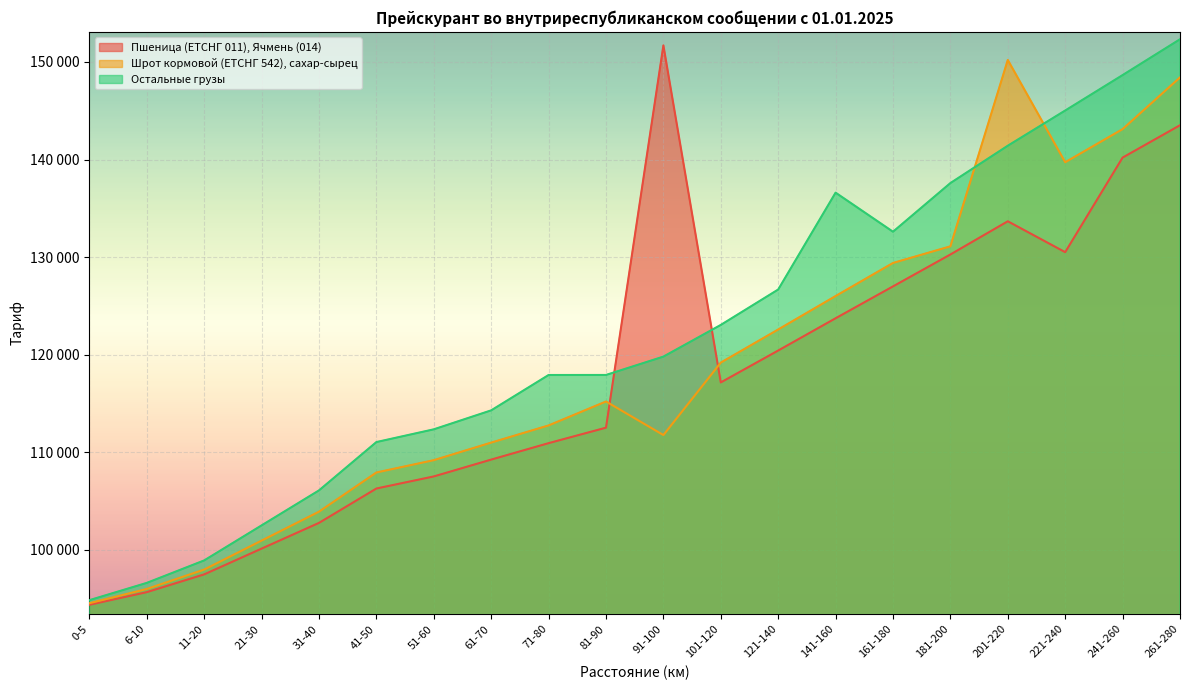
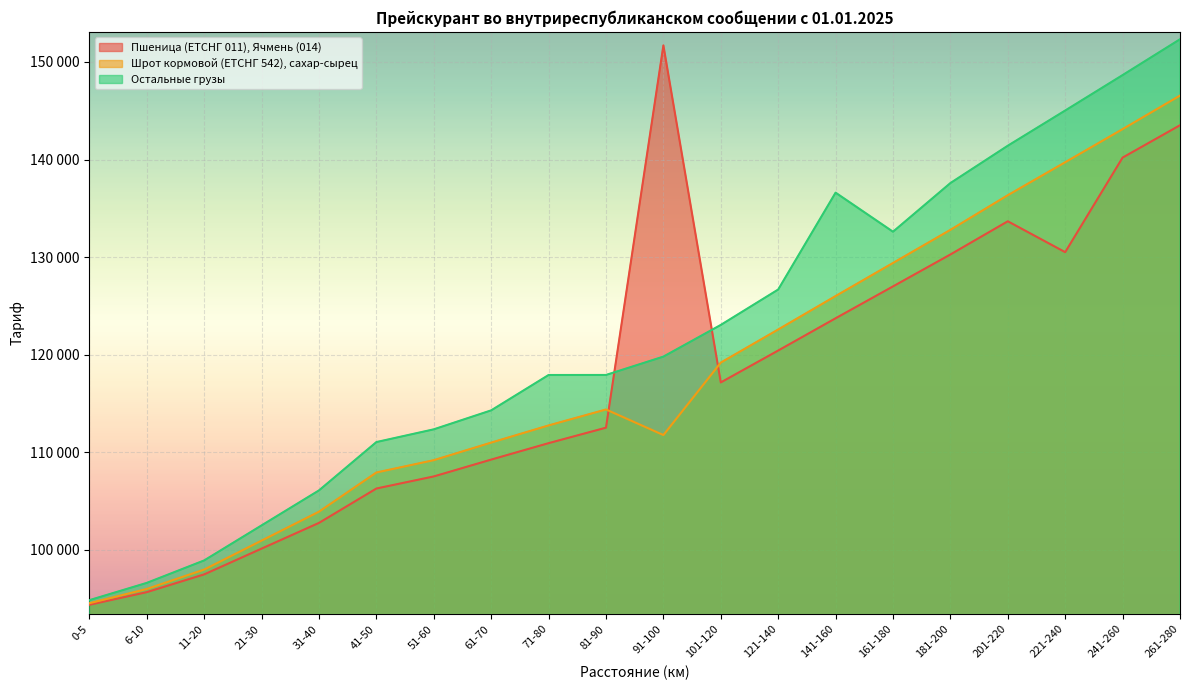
Шрот кормовой (ЕТСНГ 542), сахар-сырец, 81-90: 115000 -> 114000
Шрот кормовой (ЕТСНГ 542), сахар-сырец, 181-200: 131000 -> 133000
Шрот кормовой (ЕТСНГ 542), сахар-сырец, 201-220: 150000 -> 136000
Шрот кормовой (ЕТСНГ 542), сахар-сырец, 261-280: 148000 -> 147000
